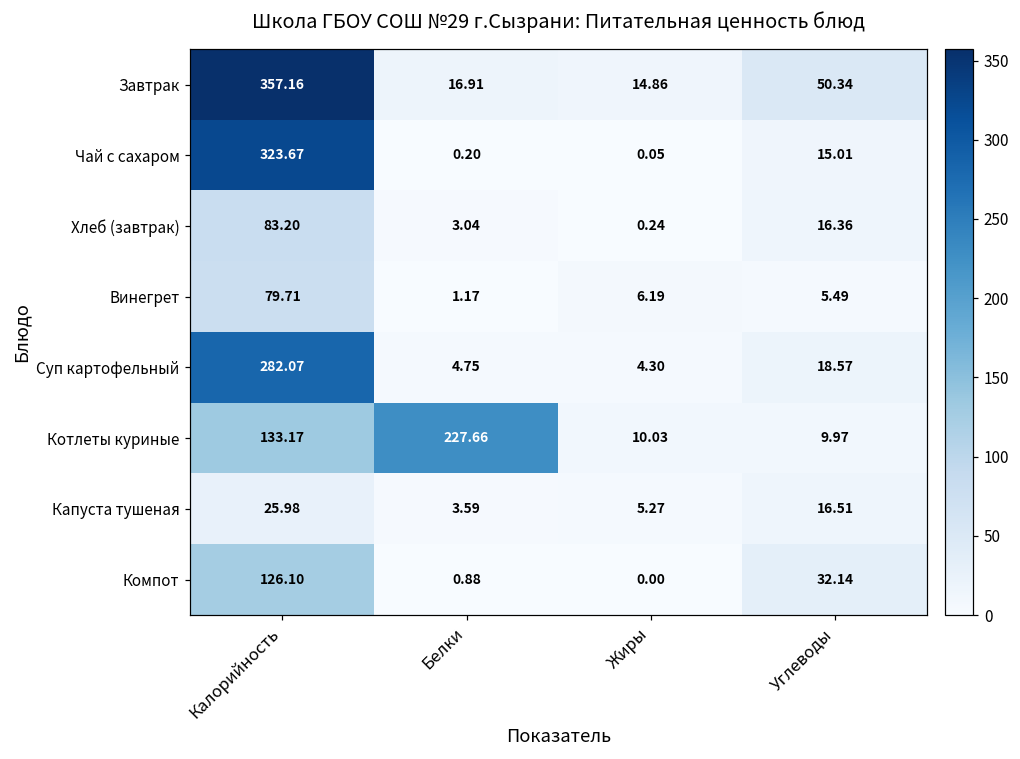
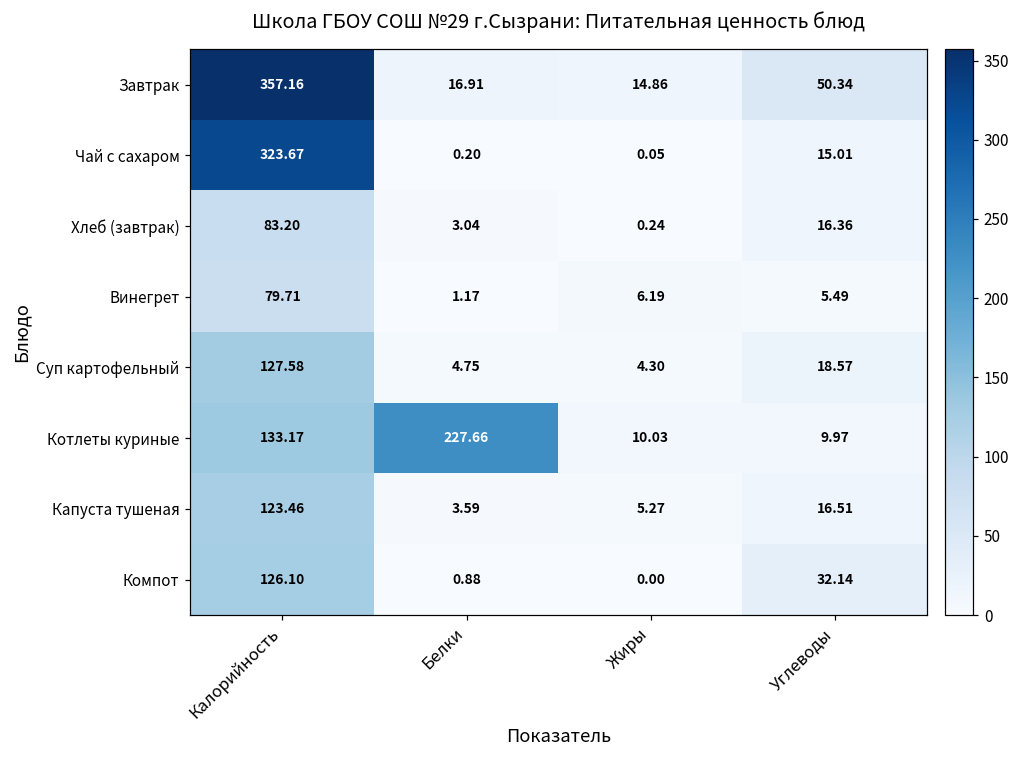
Суп картофельный, Калорийность: 282.07 -> 127.58
Капуста тушеная, Калорийность: 25.98 -> 123.46
